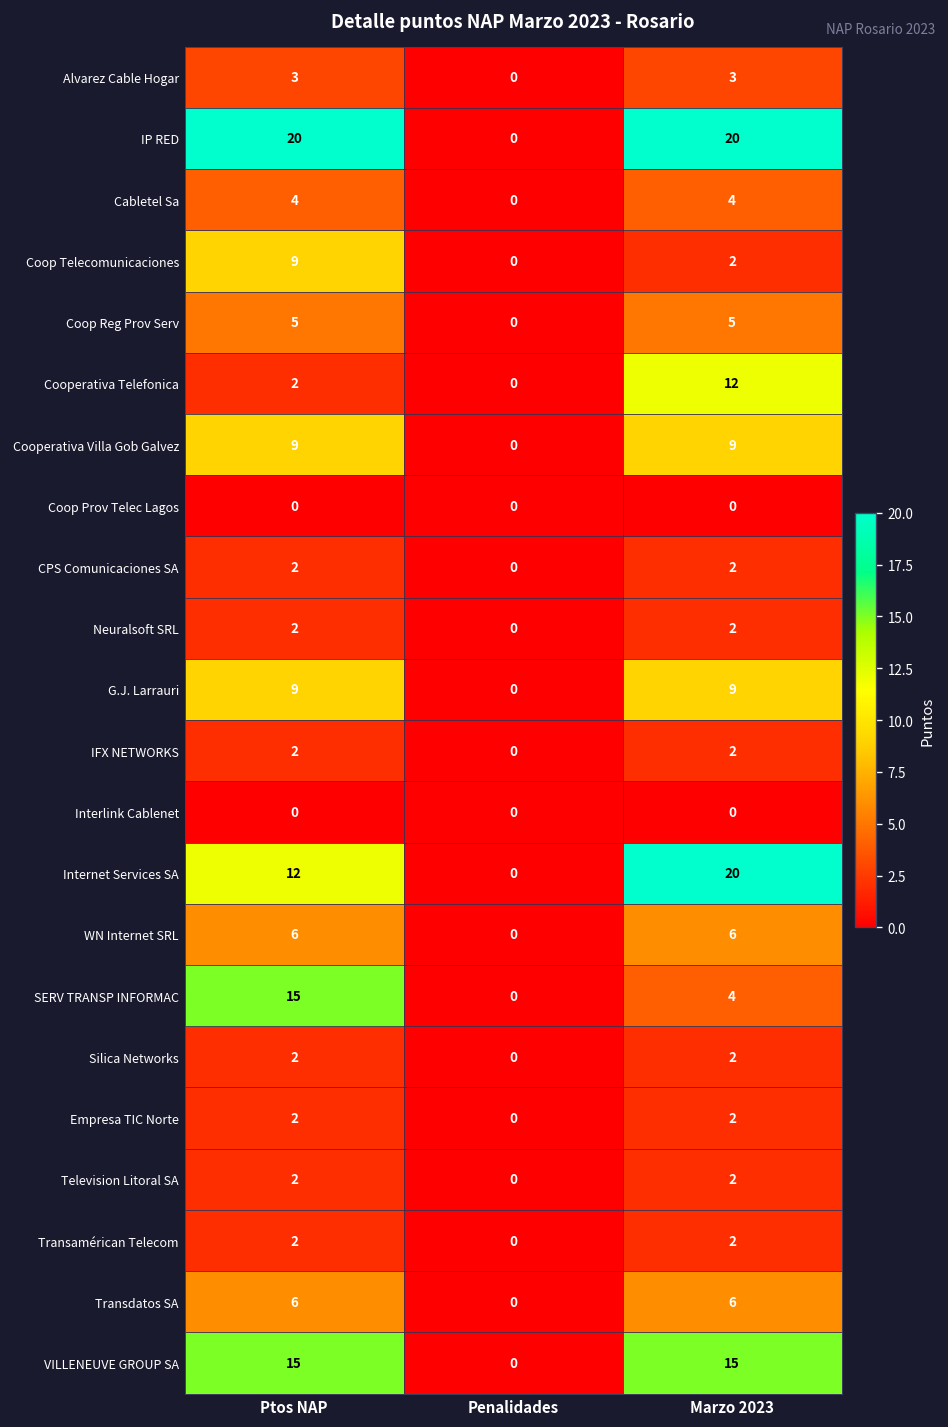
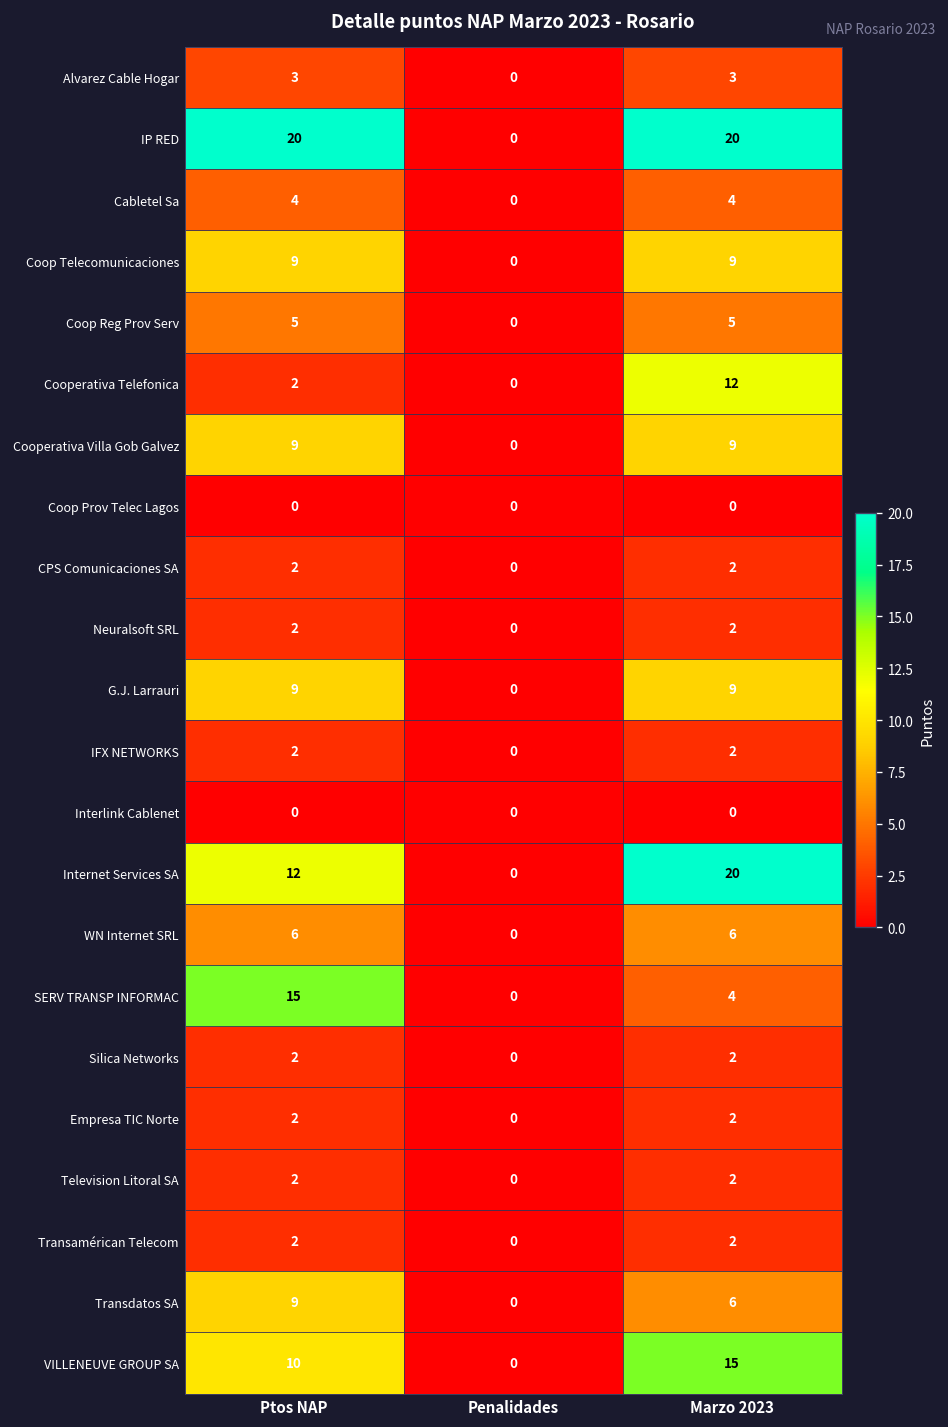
Coop Telecomunicaciones, Marzo 2023: 2 -> 9
Transdatos SA, Ptos NAP: 6 -> 9
VILLENEUVE GROUP SA, Ptos NAP: 15 -> 10
